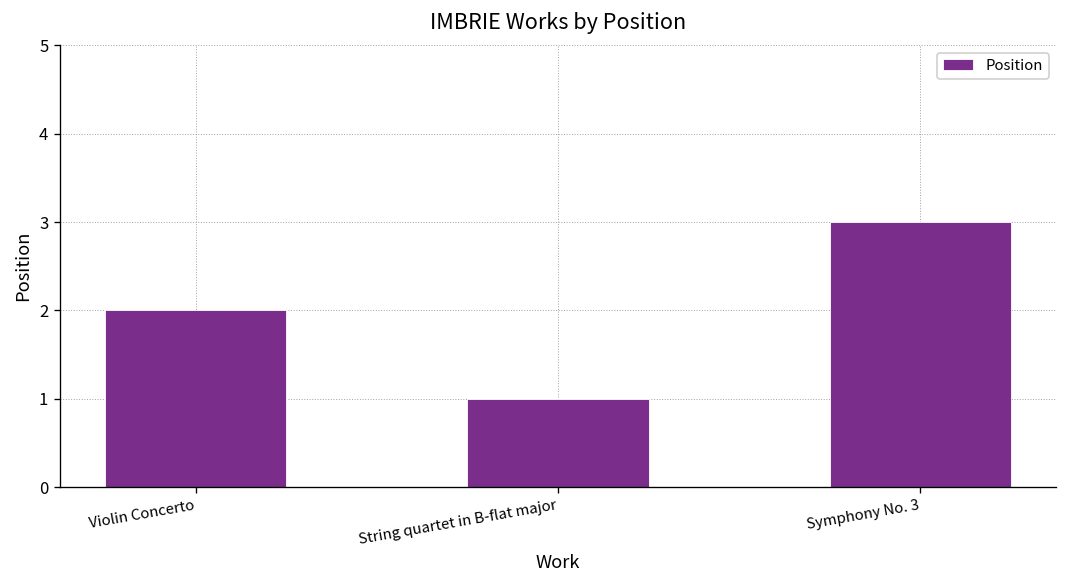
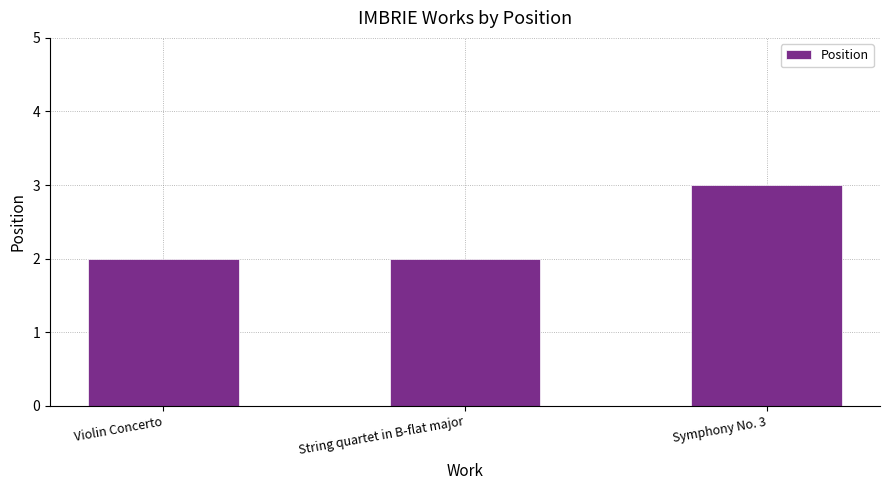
String quartet in B-flat major: 1 -> 2
